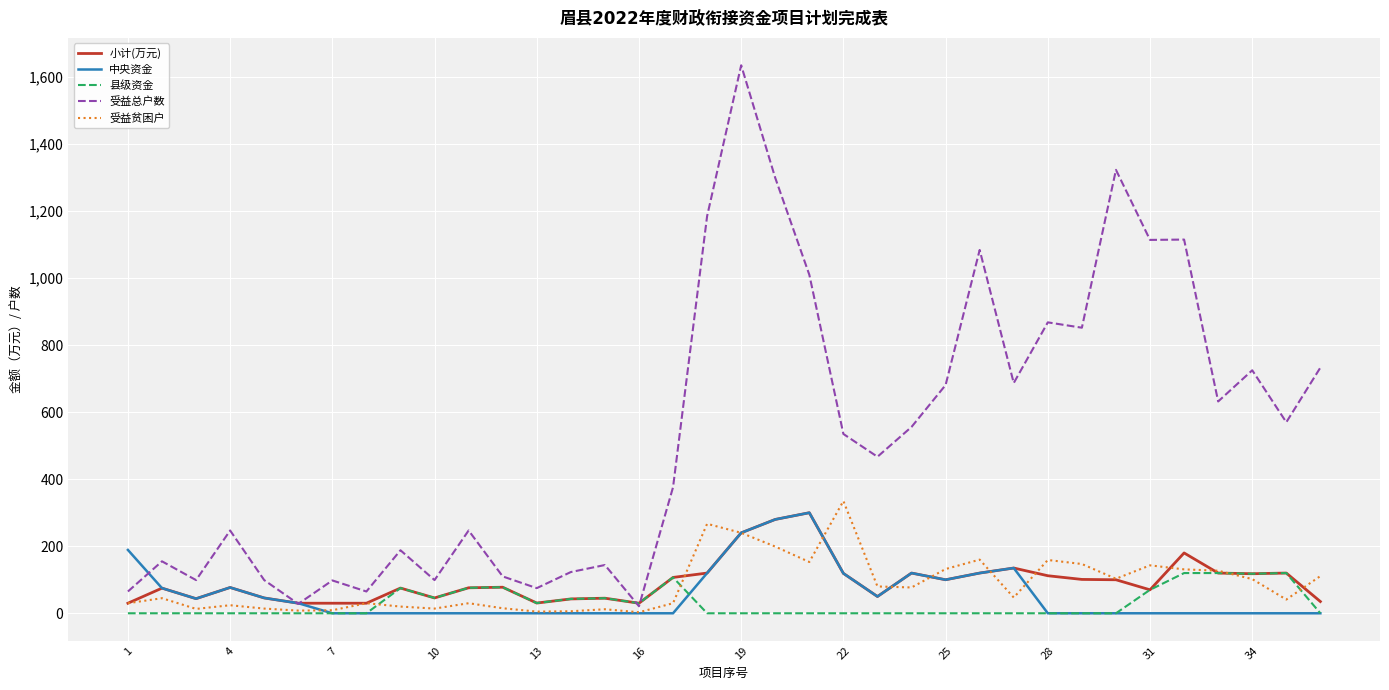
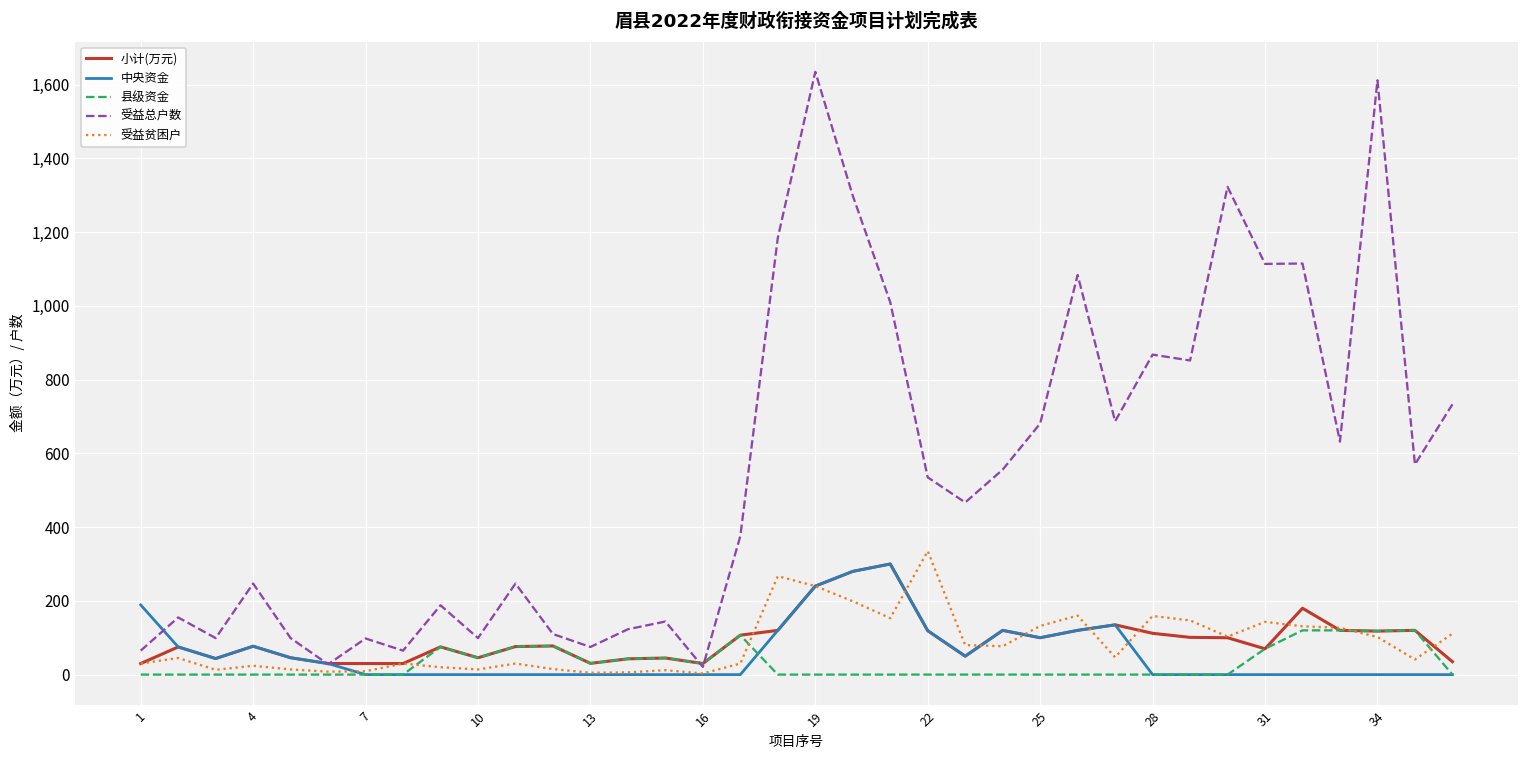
受益总户数, 34: 730 -> 1,610
